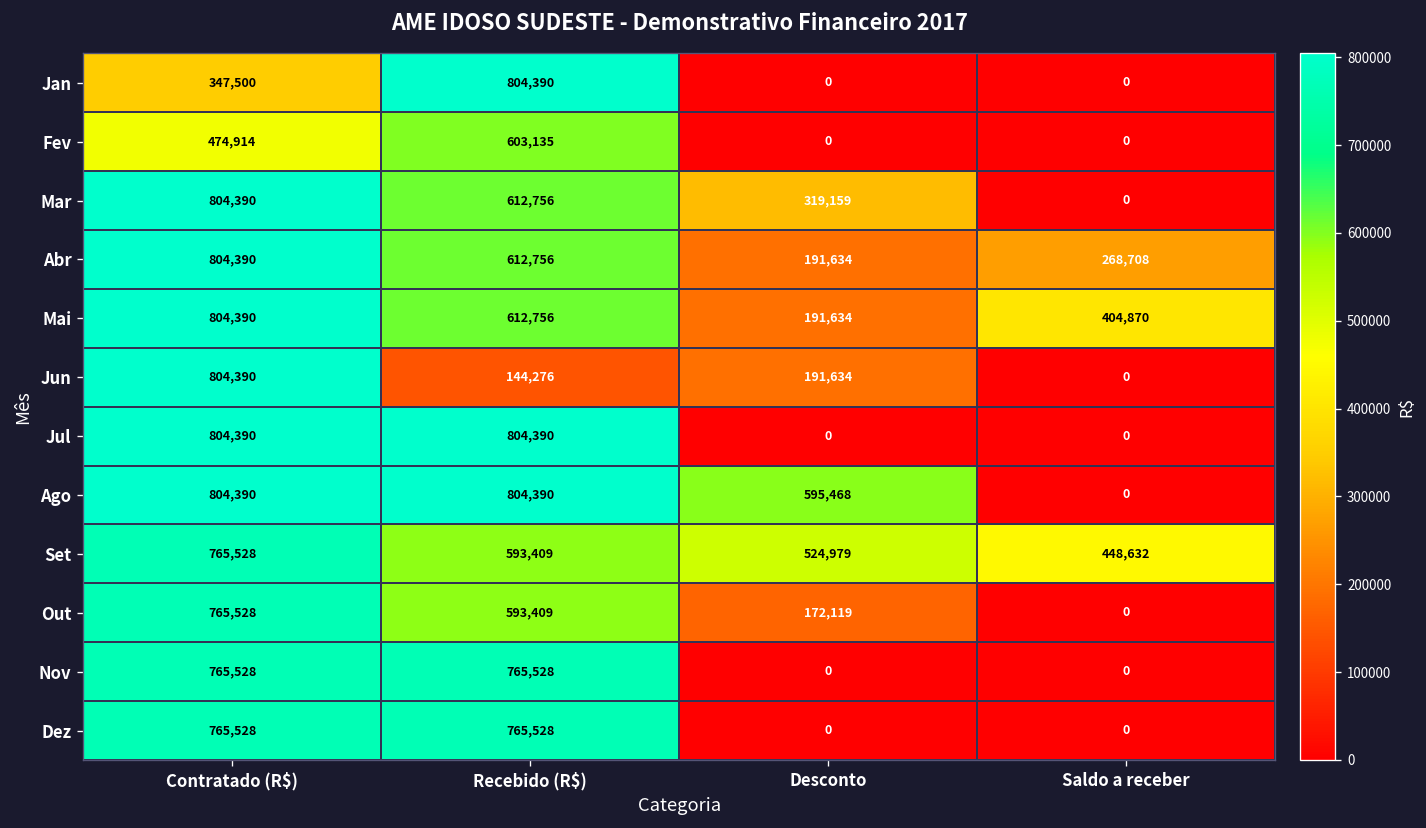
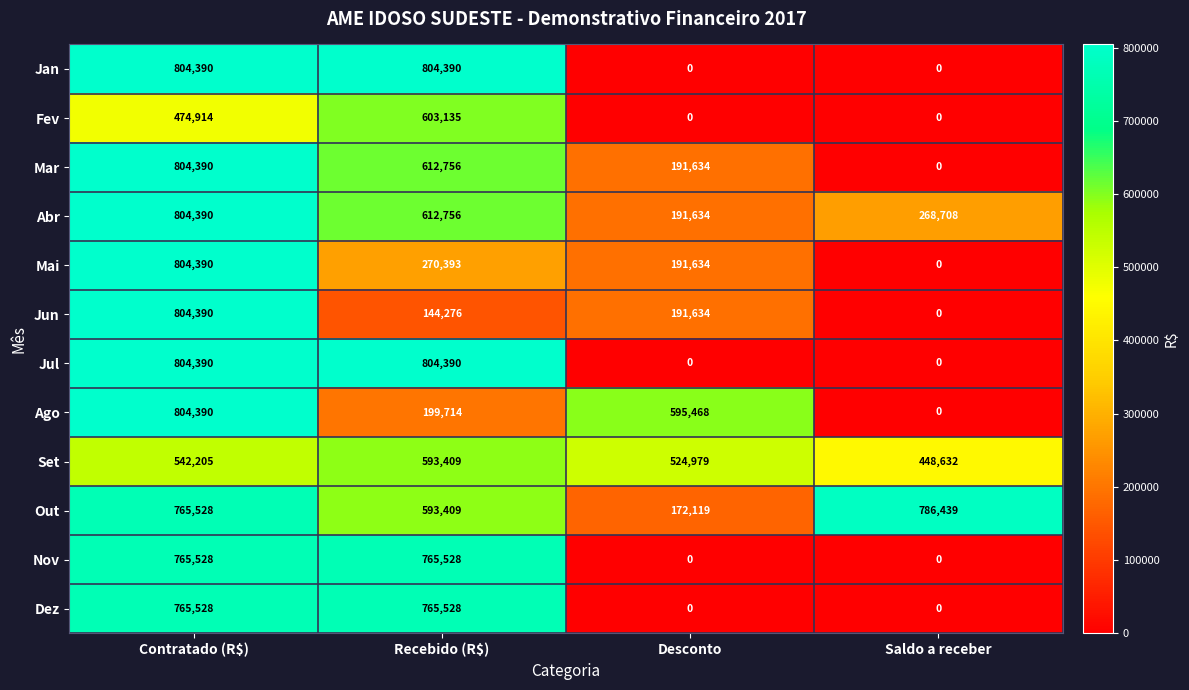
Jan, Contratado (R$): 347,500 -> 804,390
Mar, Desconto: 319,159 -> 191,634
Mai, Recebido (R$): 612,756 -> 270,393
Mai, Saldo a receber: 404,870 -> 0
Ago, Recebido (R$): 804,390 -> 199,714
Set, Contratado (R$): 765,528 -> 542,205
Out, Saldo a receber: 0 -> 786,439
